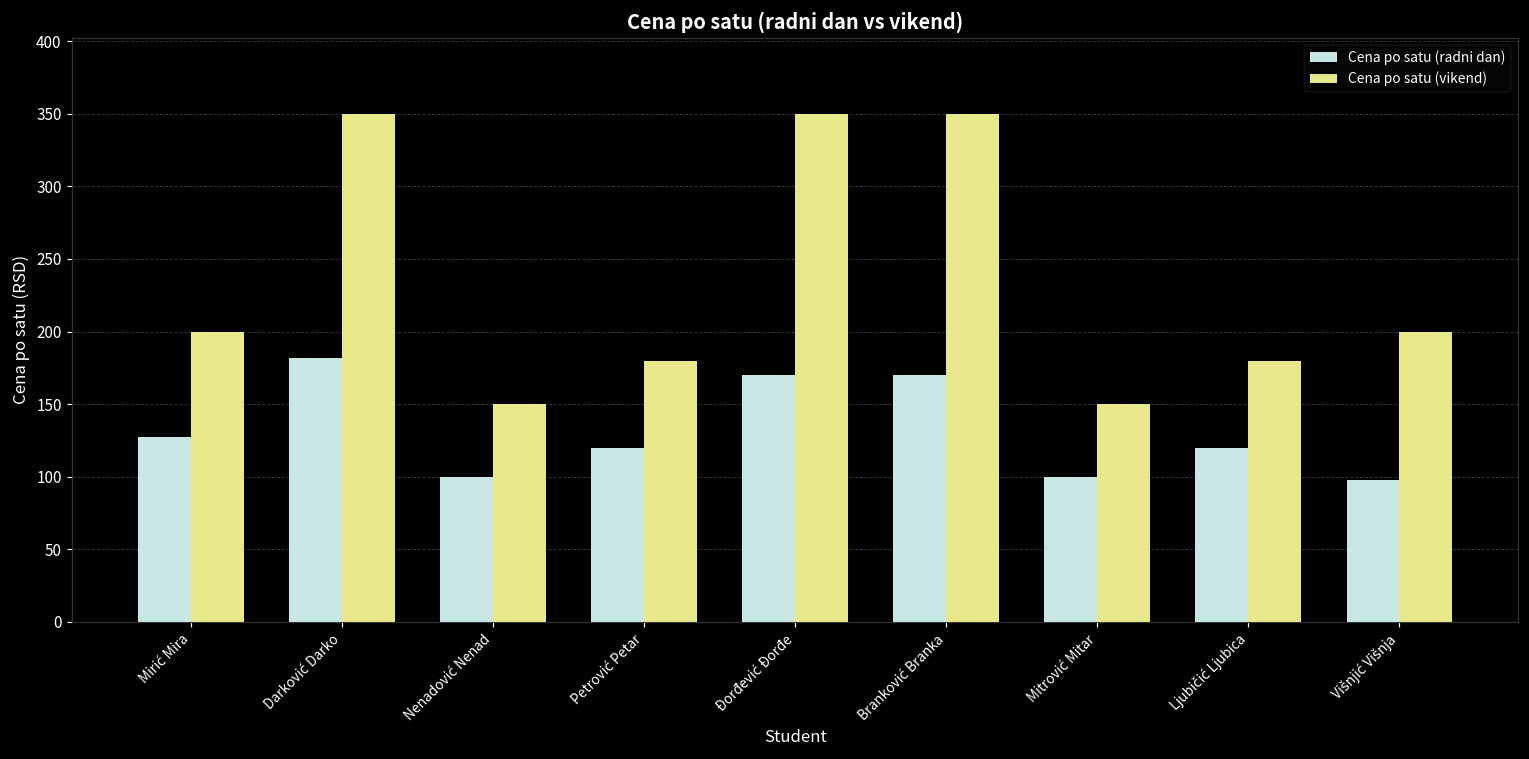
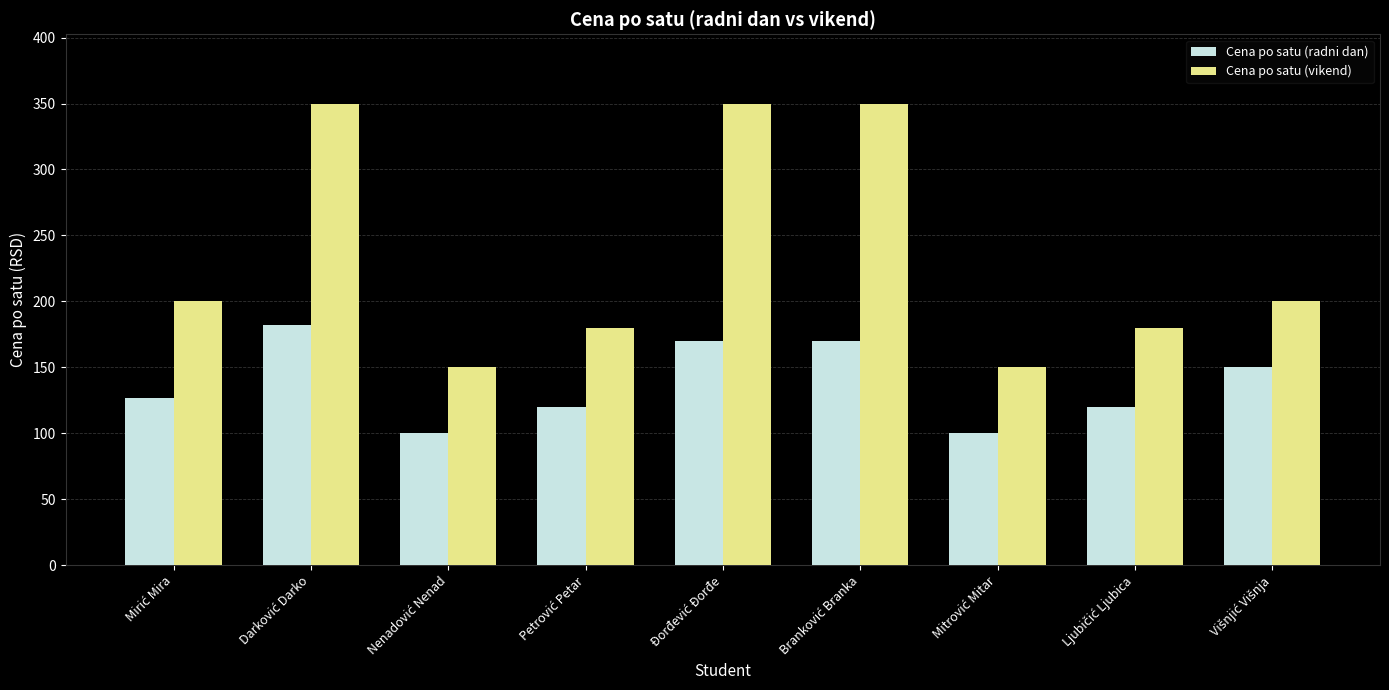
Cena po satu (radni dan), Višnjić Višnja: 98 -> 150
